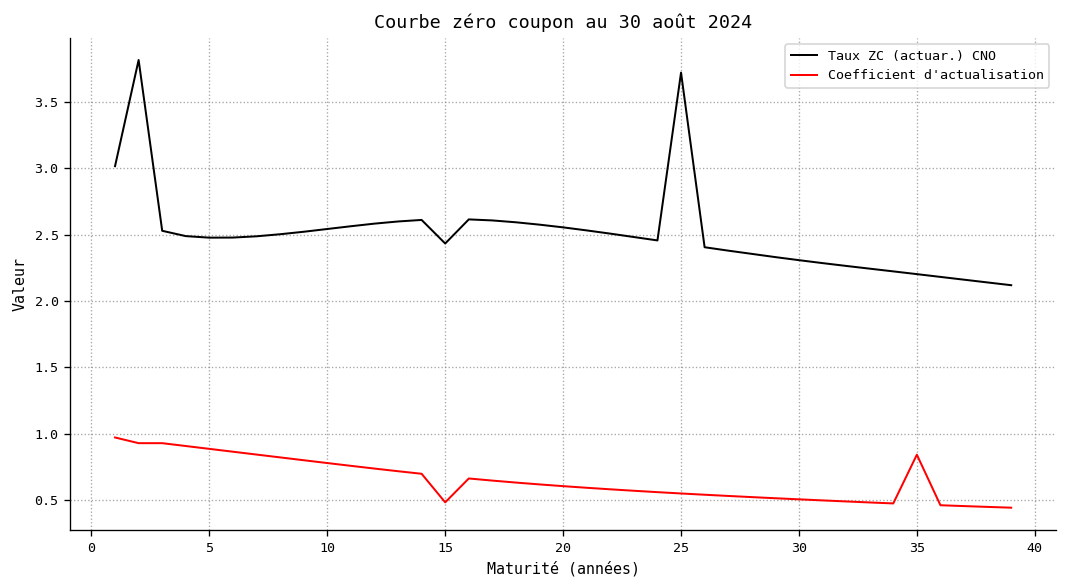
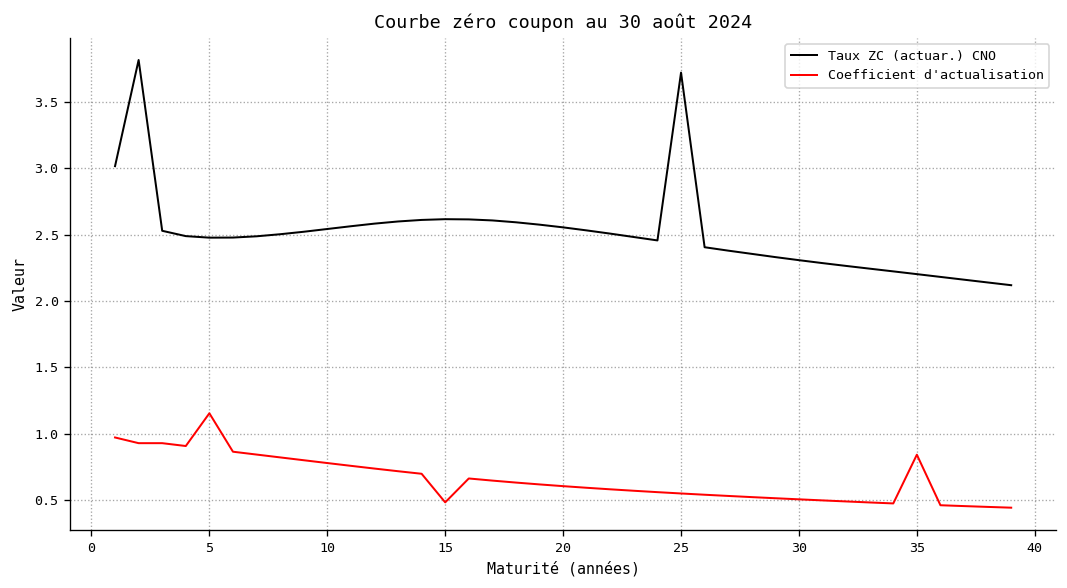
Coefficient d'actualisation, 5: 0.88 -> 1.15
Taux ZC (actuar.) CNO, 15: 2.43 -> 2.62
